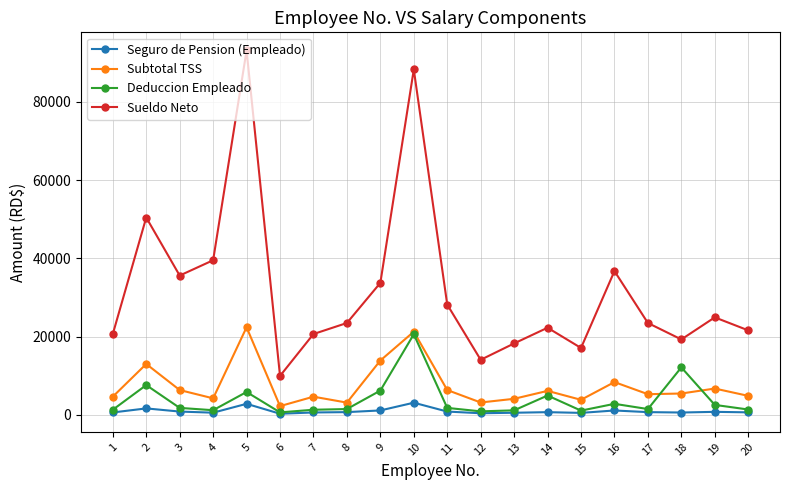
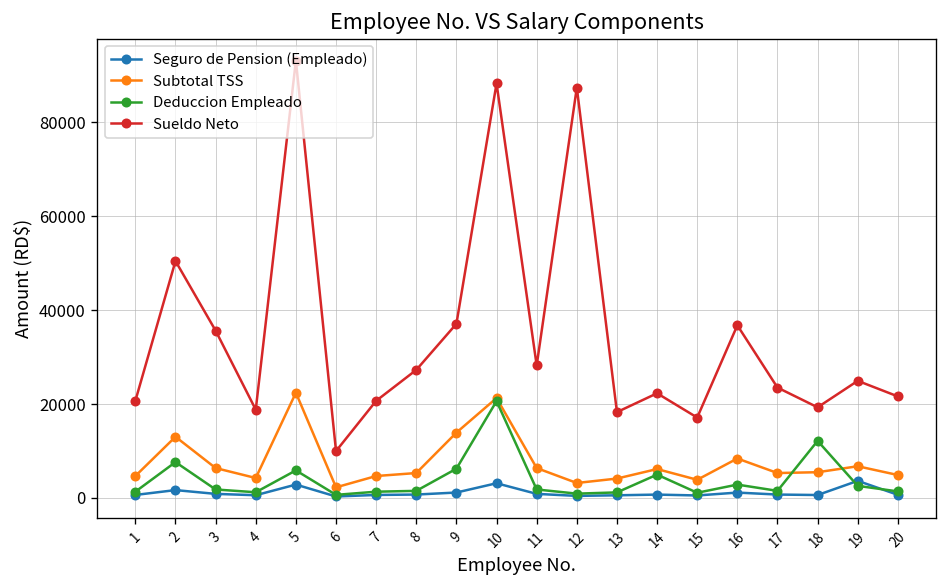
Sueldo Neto, 4: 40000 -> 19000
Subtotal TSS, 8: 3000 -> 5000
Sueldo Neto, 8: 23000 -> 27000
Sueldo Neto, 9: 34000 -> 37000
Sueldo Neto, 12: 14000 -> 87000
Seguro de Pension (Empleado), 19: 1000 -> 4000
